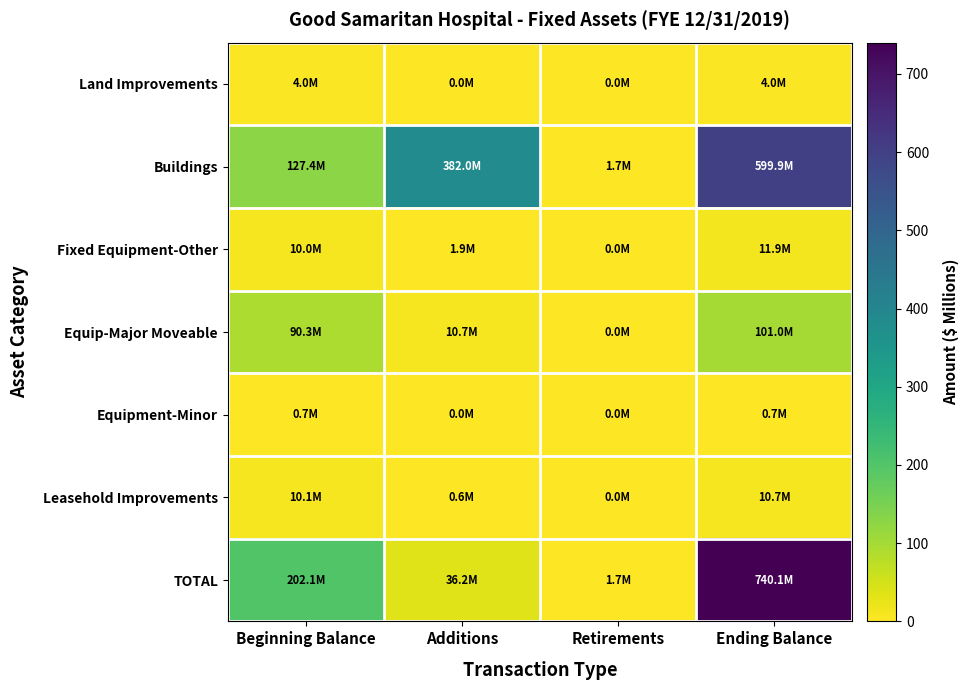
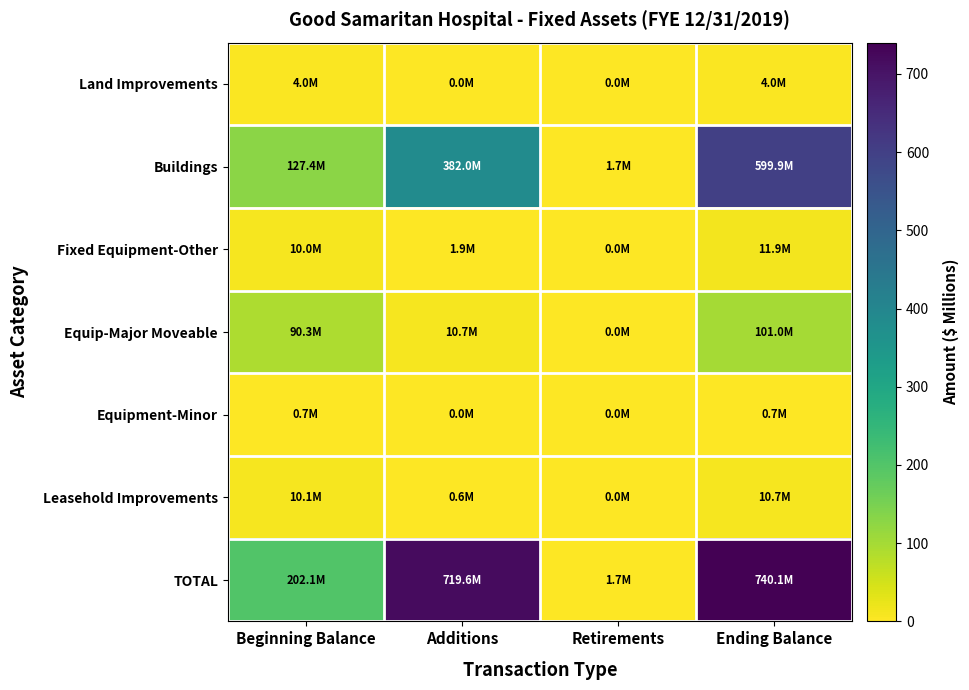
TOTAL, Additions: 36.2M -> 719.6M
